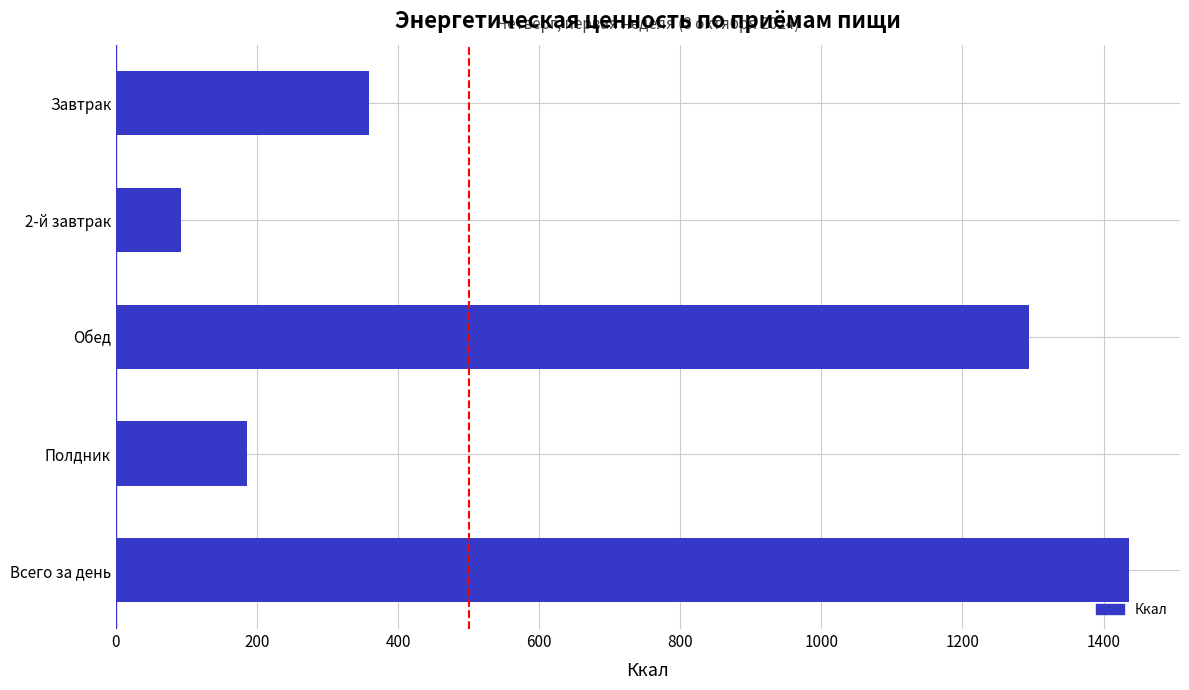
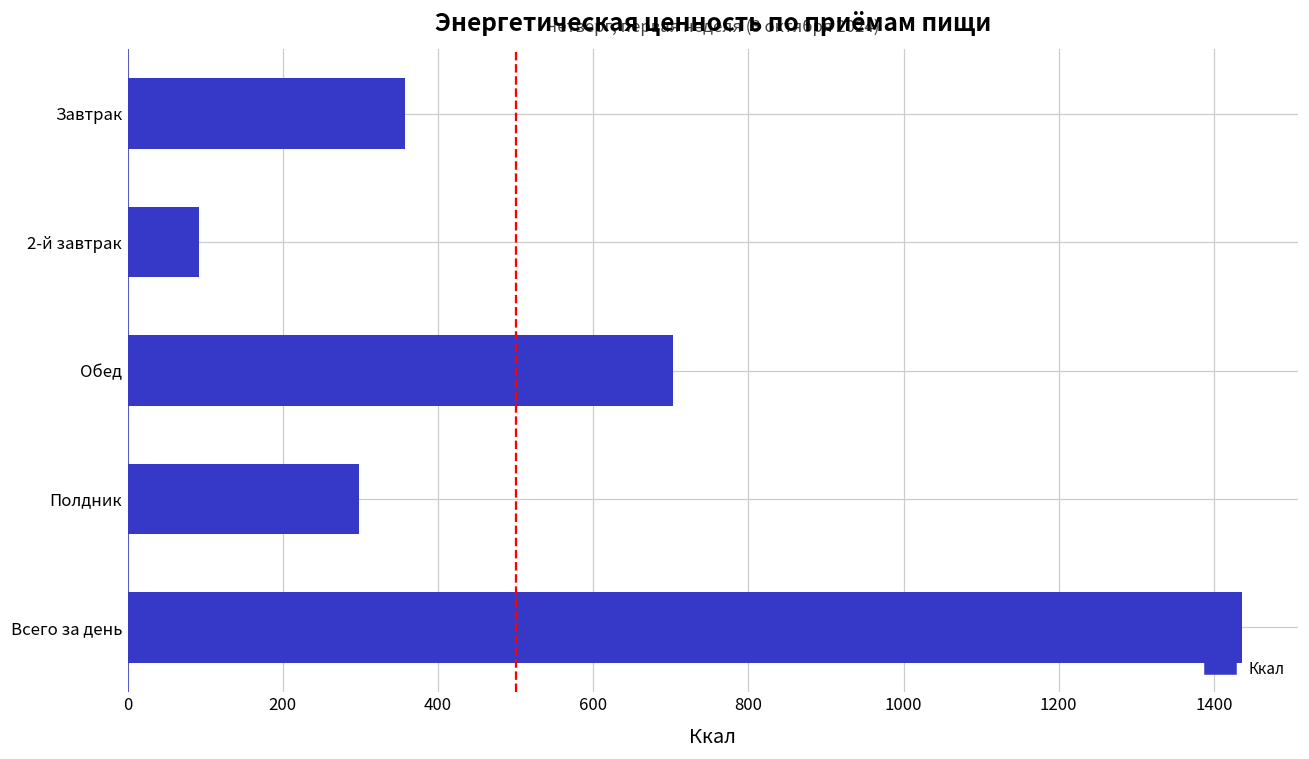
Обед: 1290 -> 700
Полдник: 190 -> 300
